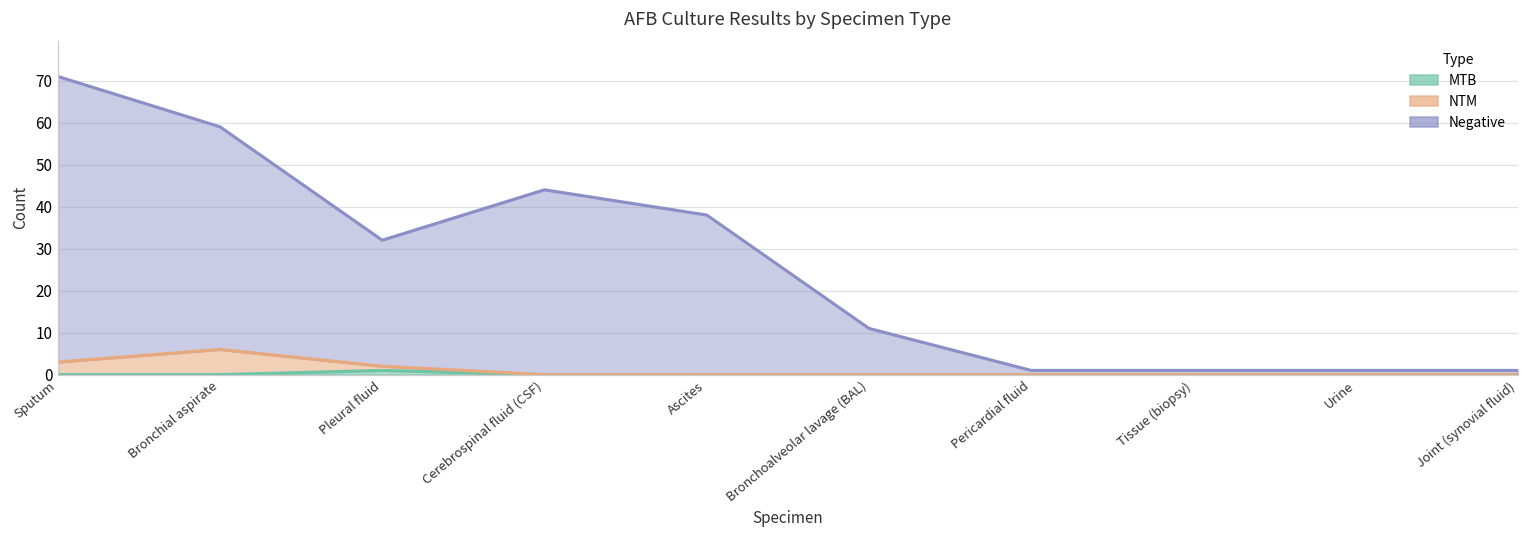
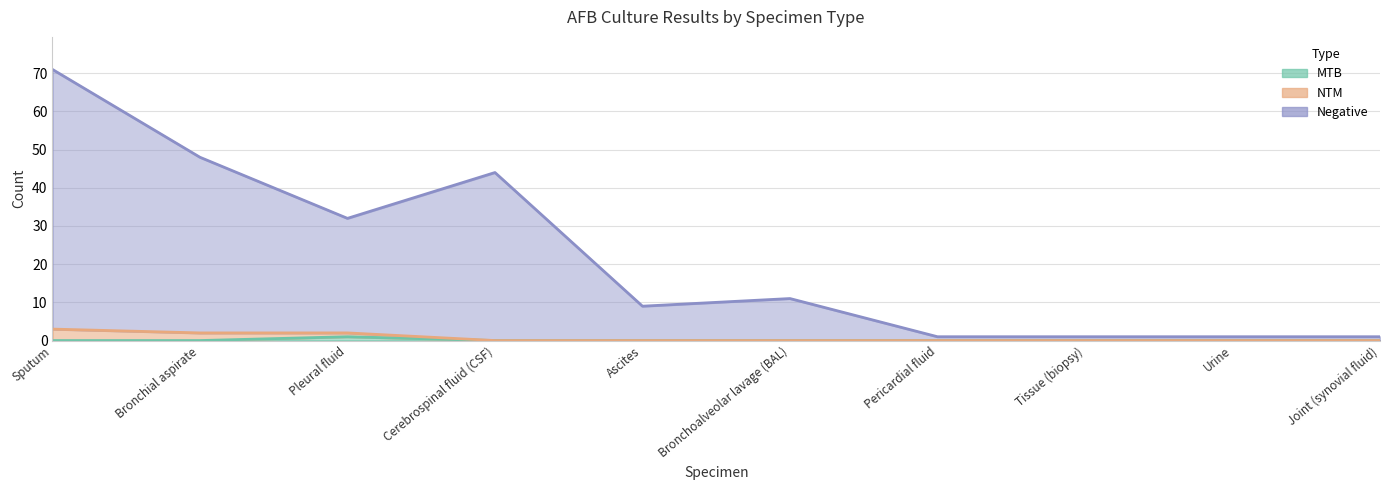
NTM, Bronchial aspirate: 6 -> 2
Negative, Bronchial aspirate: 53 -> 46
Negative, Ascites: 38 -> 9
